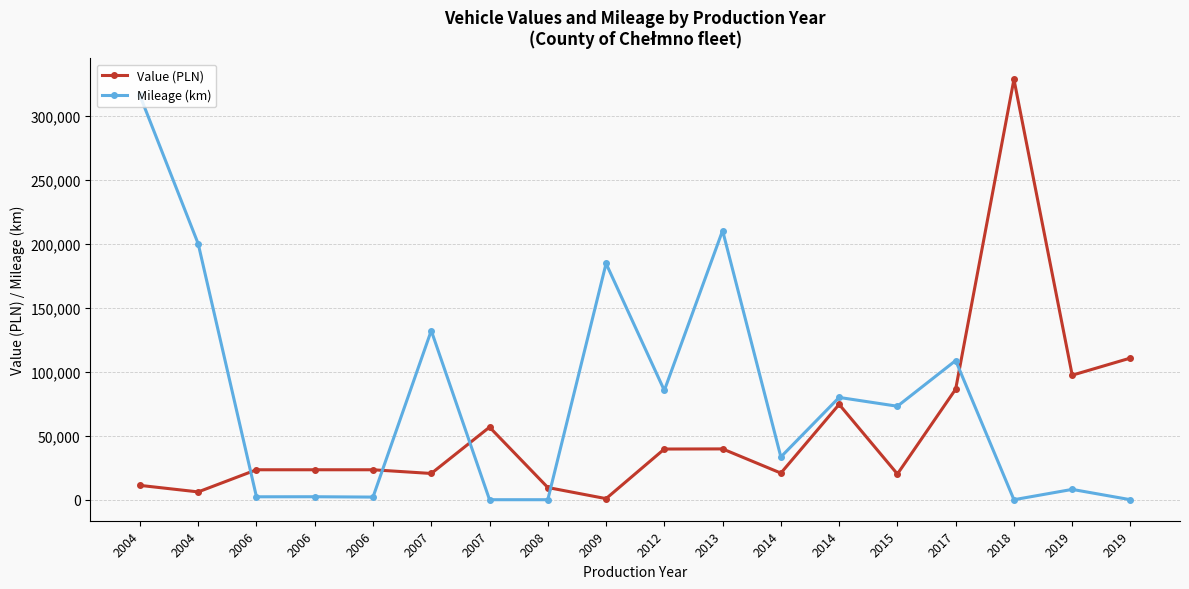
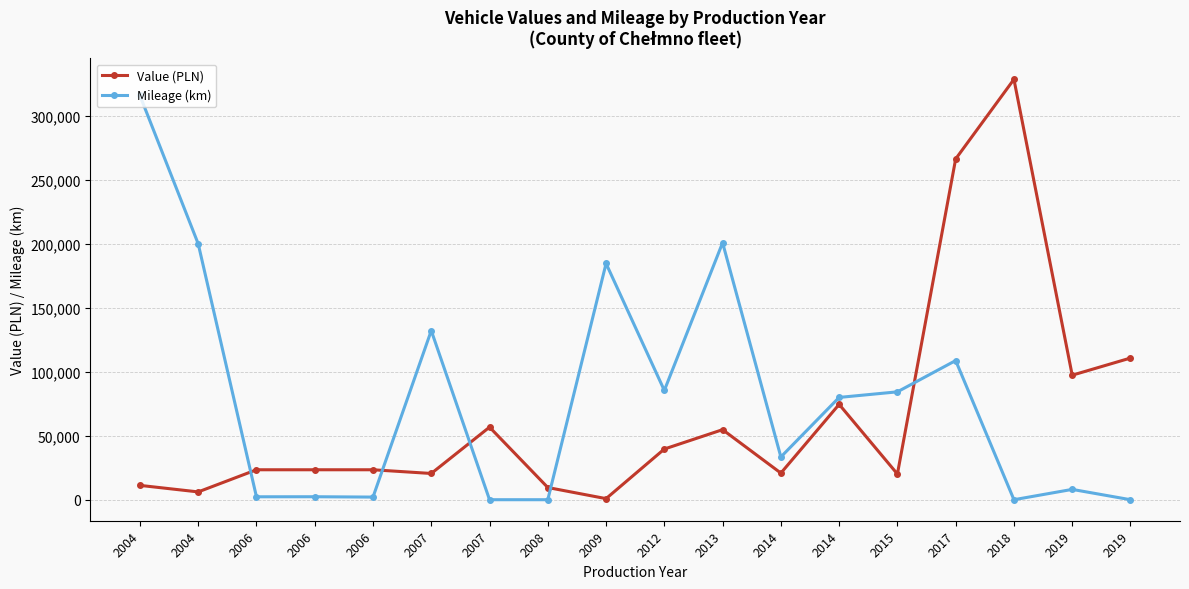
Value (PLN), 2013: 40,000 -> 55,000
Mileage (km), 2013: 210,000 -> 201,000
Mileage (km), 2015: 73,000 -> 84,000
Value (PLN), 2017: 86,000 -> 266,000
